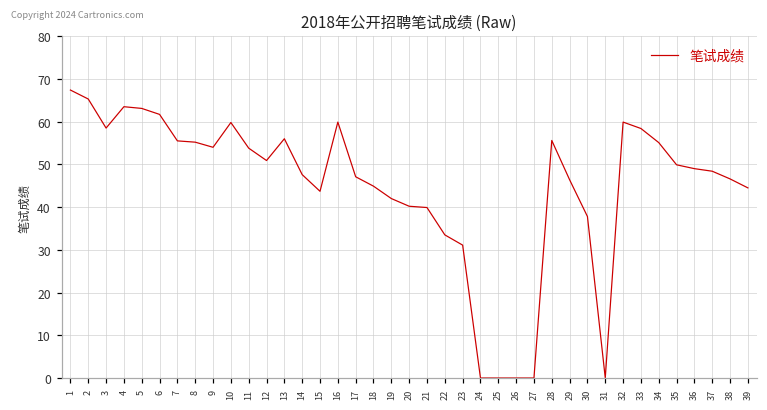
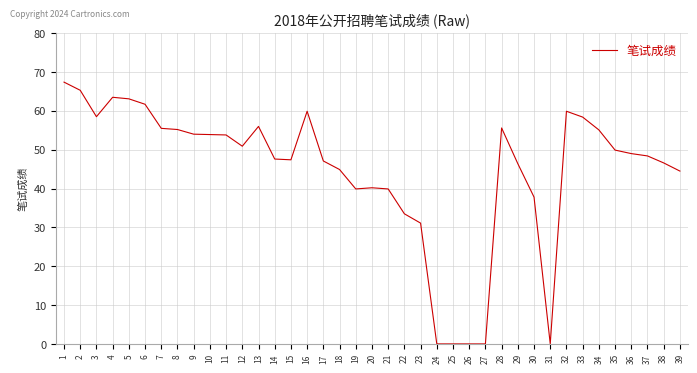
10: 60 -> 54
15: 44 -> 47
19: 42 -> 40
